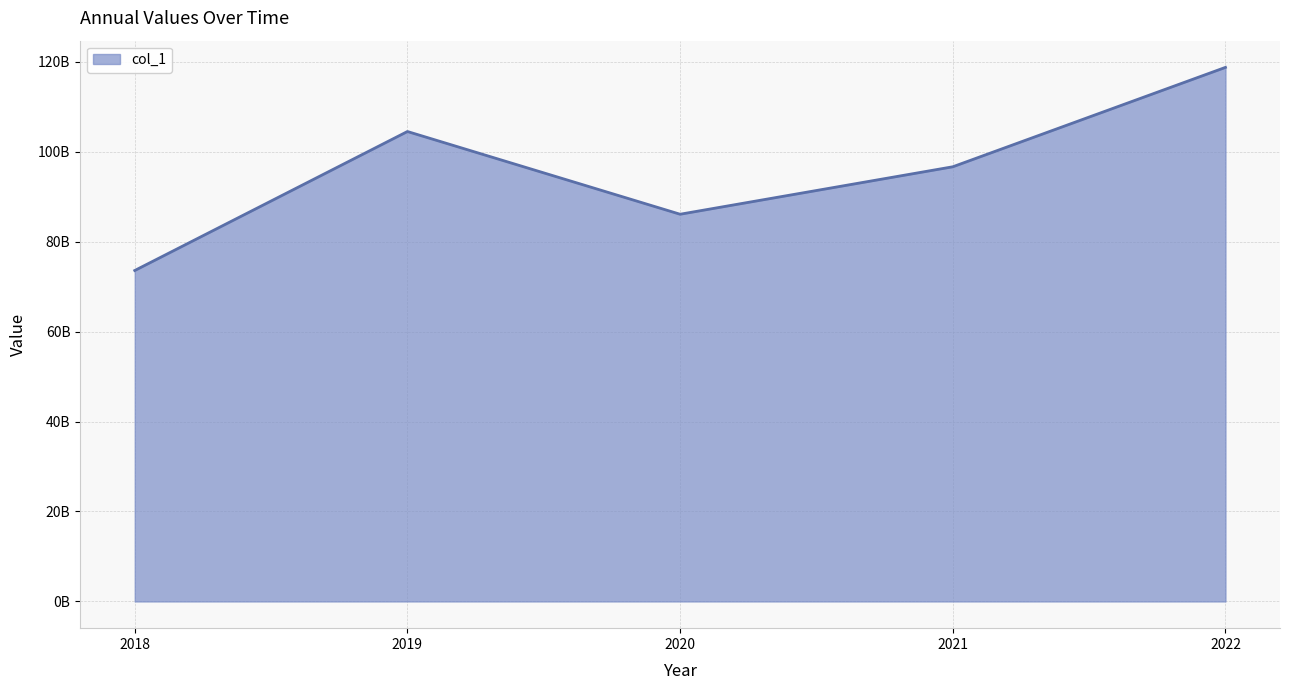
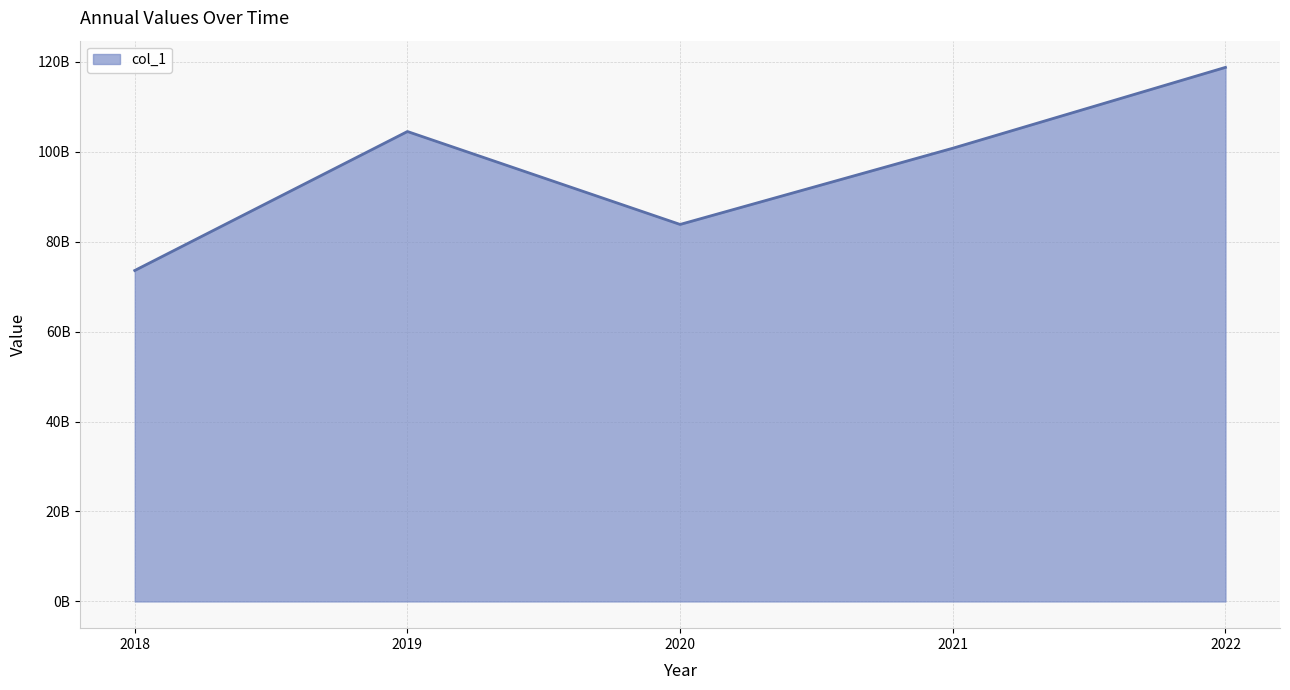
2020: 86000000000 -> 84000000000
2021: 97000000000 -> 101000000000
